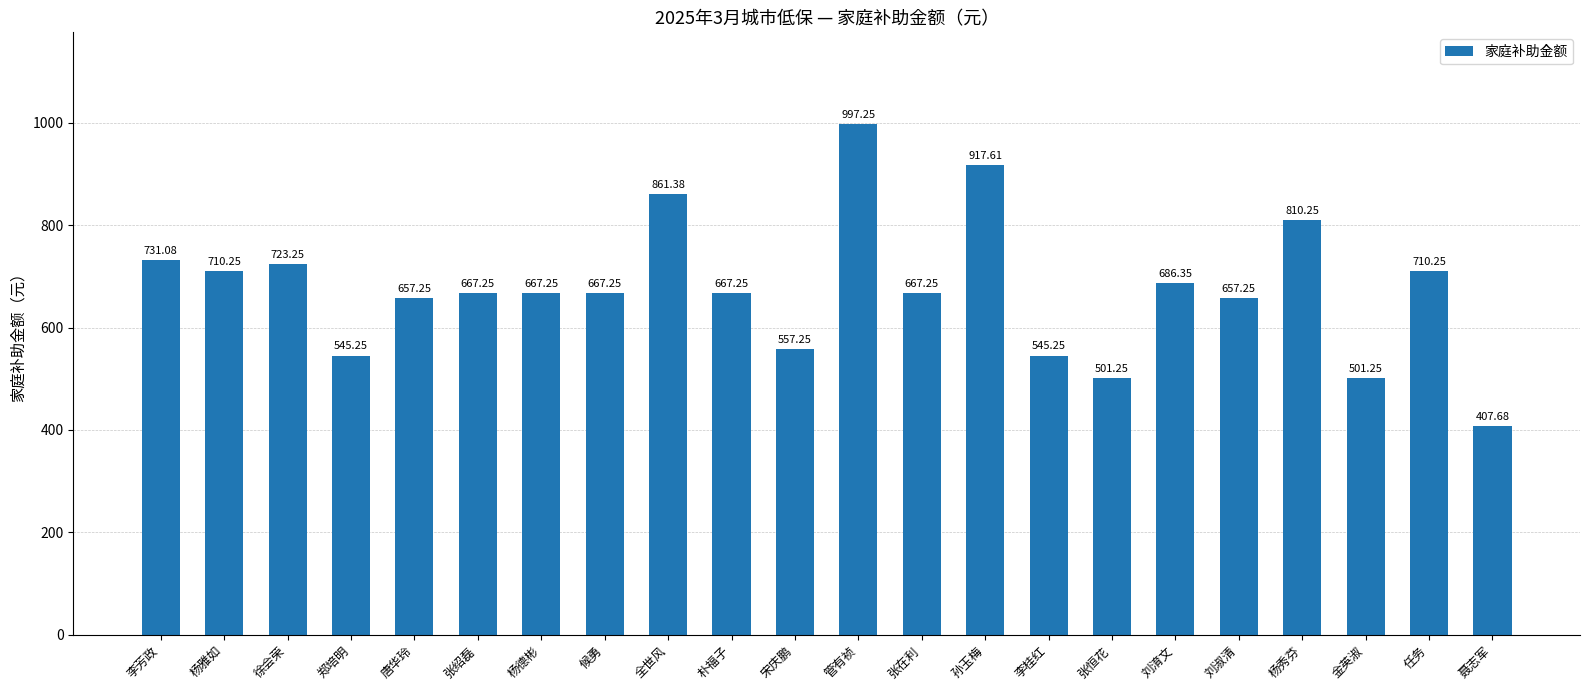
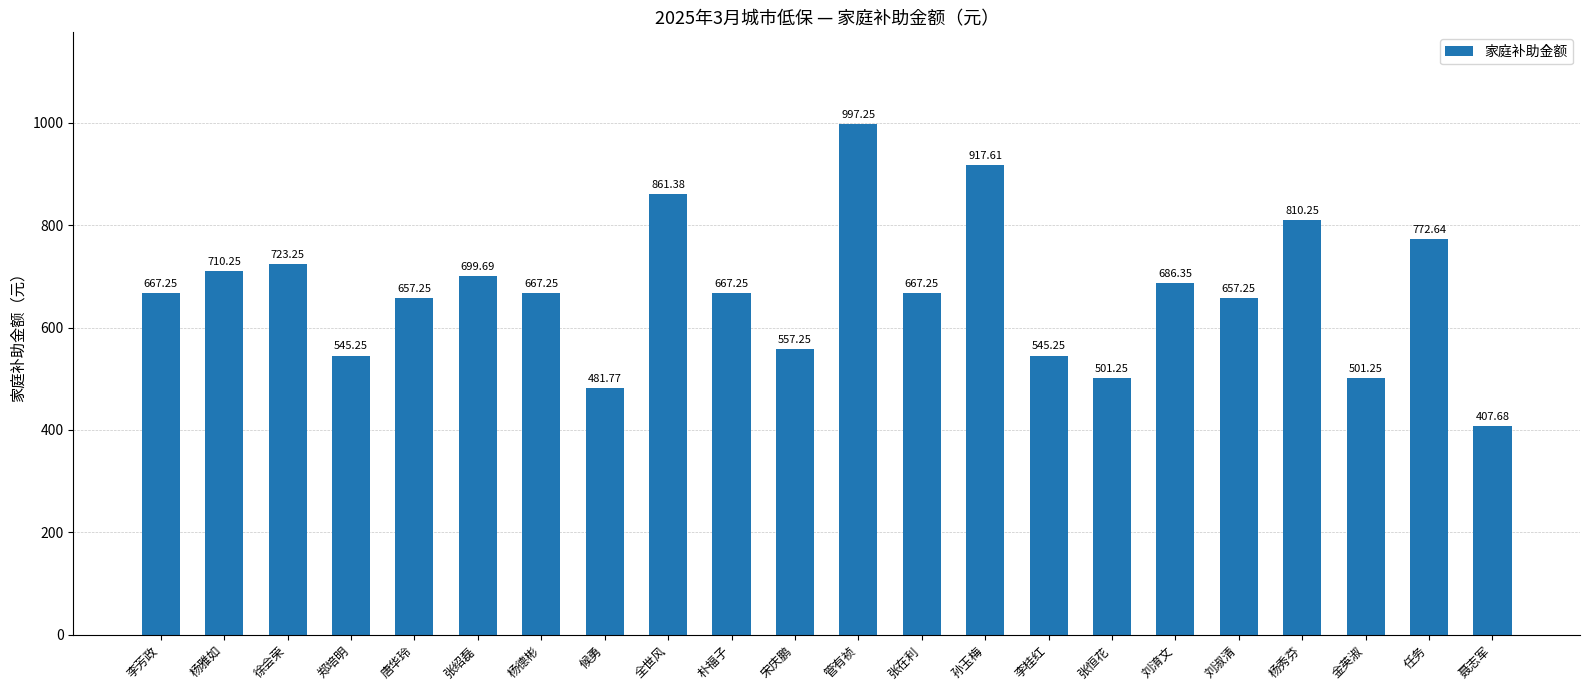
李芳政: 731.08 -> 667.25
张绍磊: 667.25 -> 699.69
候勇: 667.25 -> 481.77
任务: 710.25 -> 772.64
